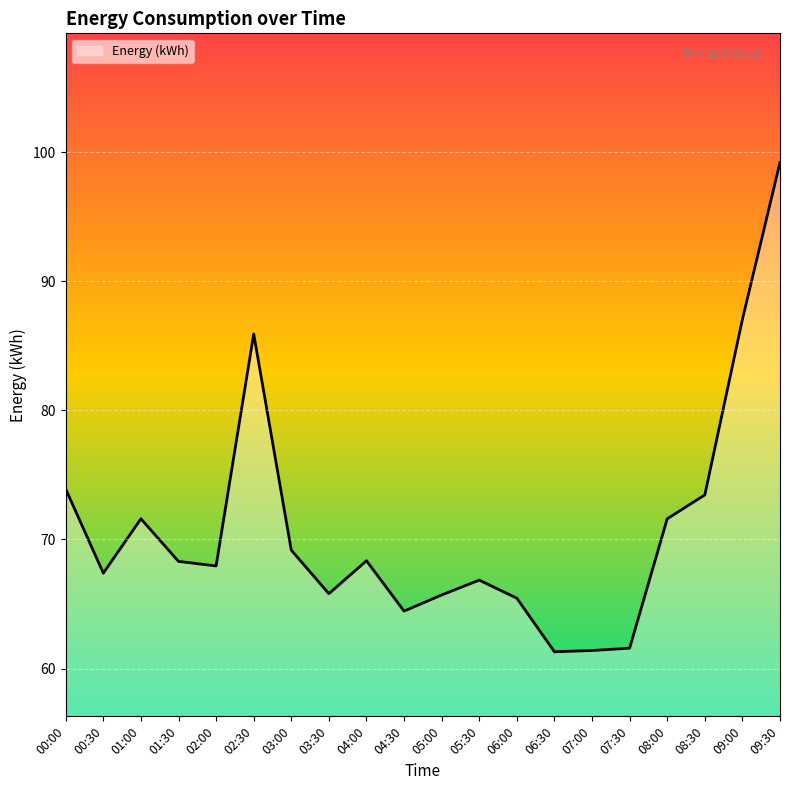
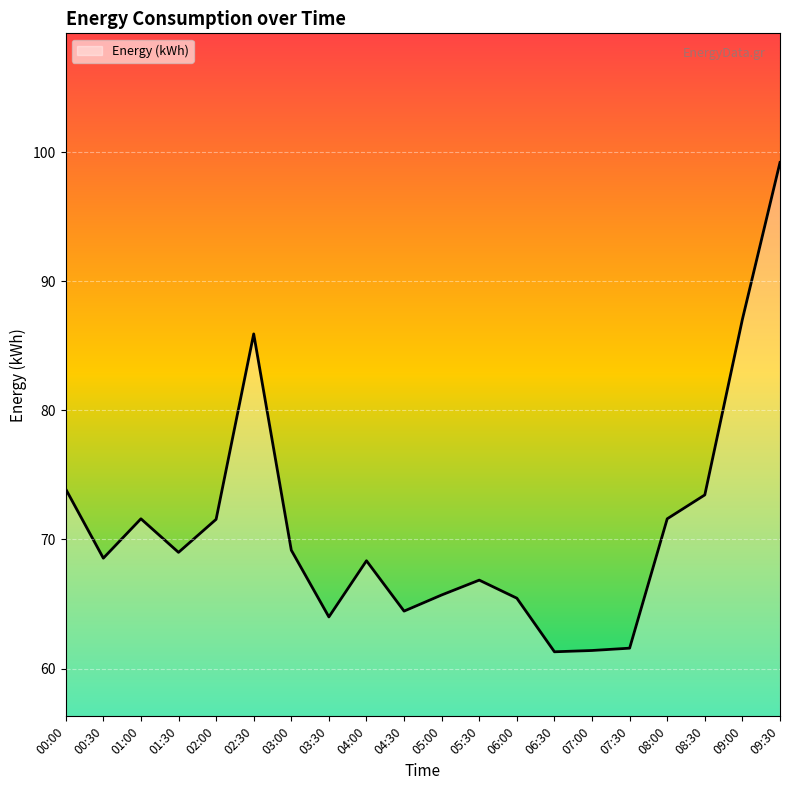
00:30: 67.4 -> 68.6
01:30: 68.3 -> 69.0
02:00: 68.0 -> 71.6
03:30: 65.8 -> 64.0
